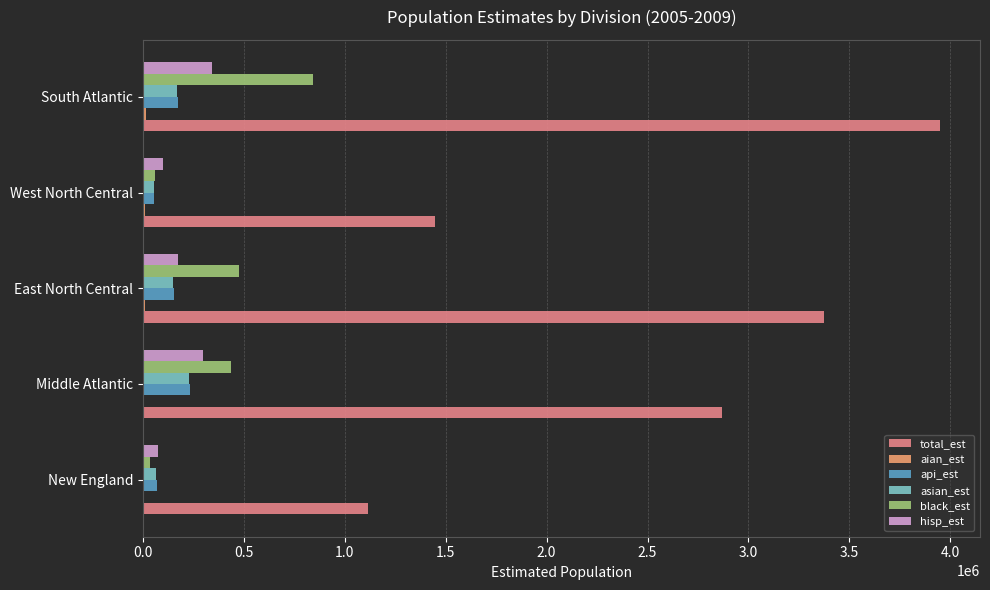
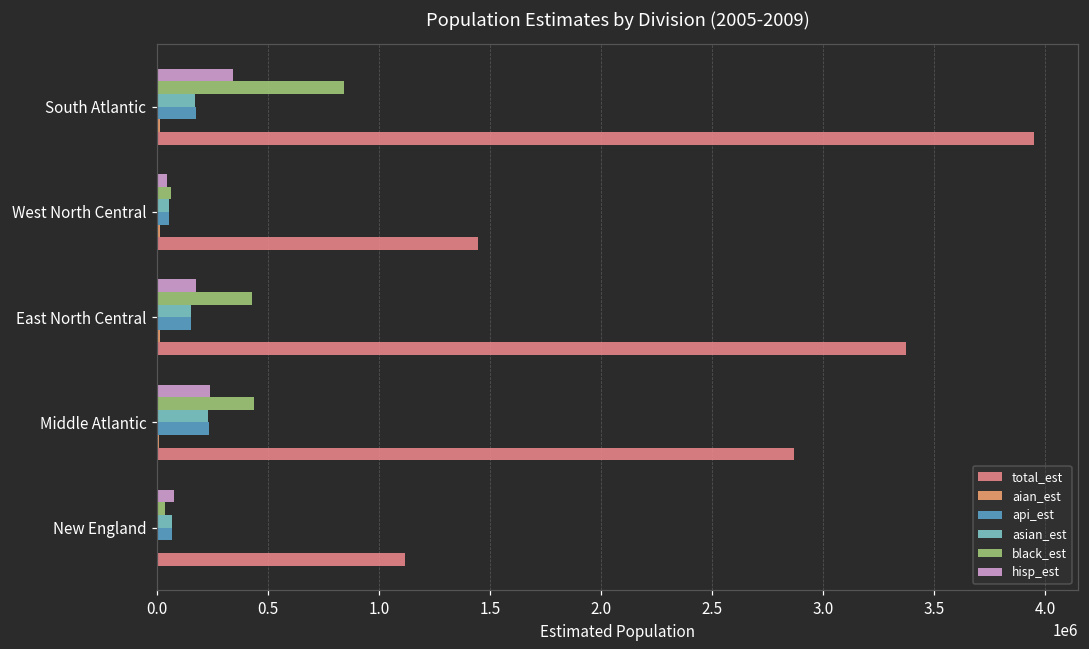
hisp_est, West North Central: 100000 -> 40000
black_est, East North Central: 480000 -> 430000
hisp_est, Middle Atlantic: 300000 -> 240000
